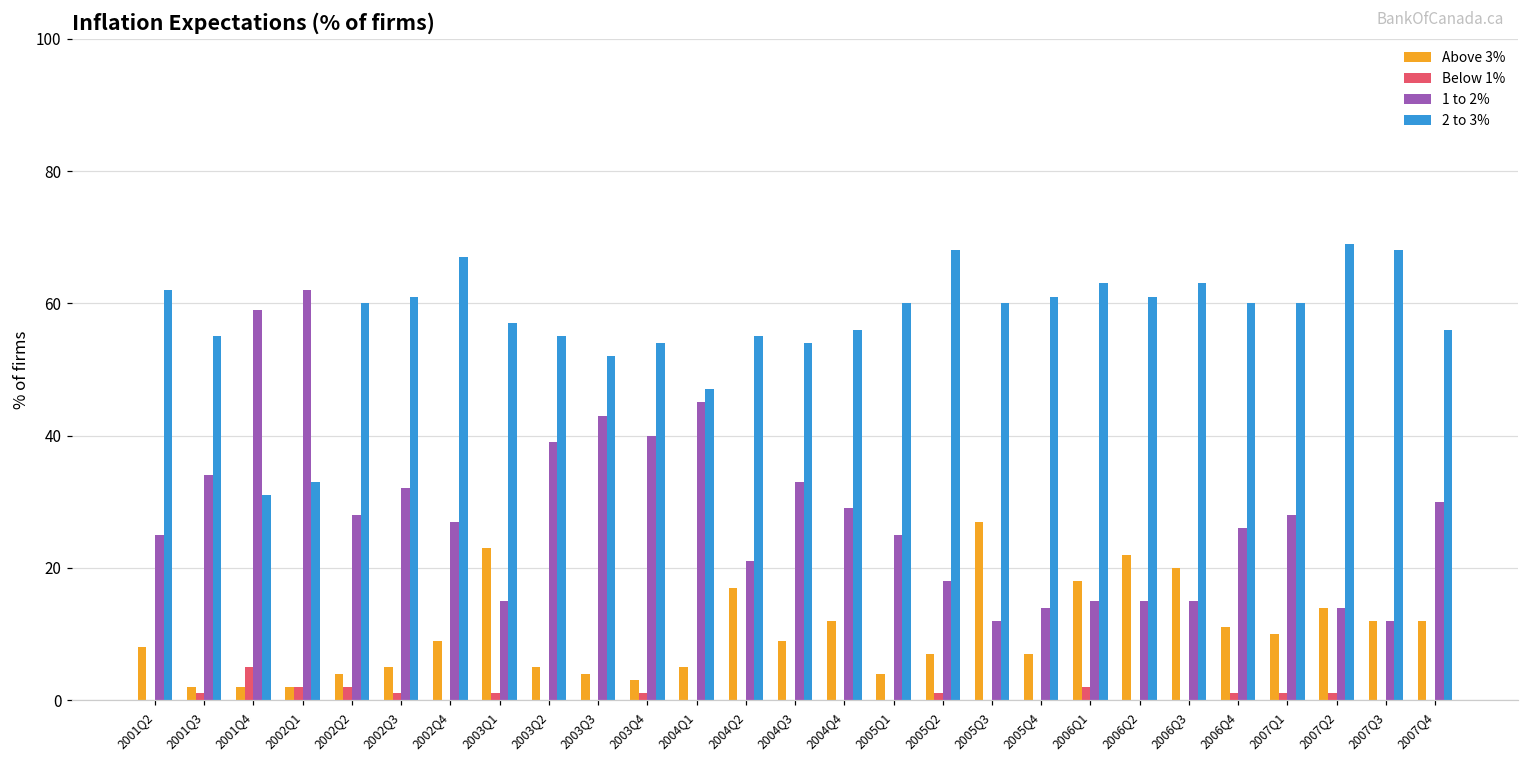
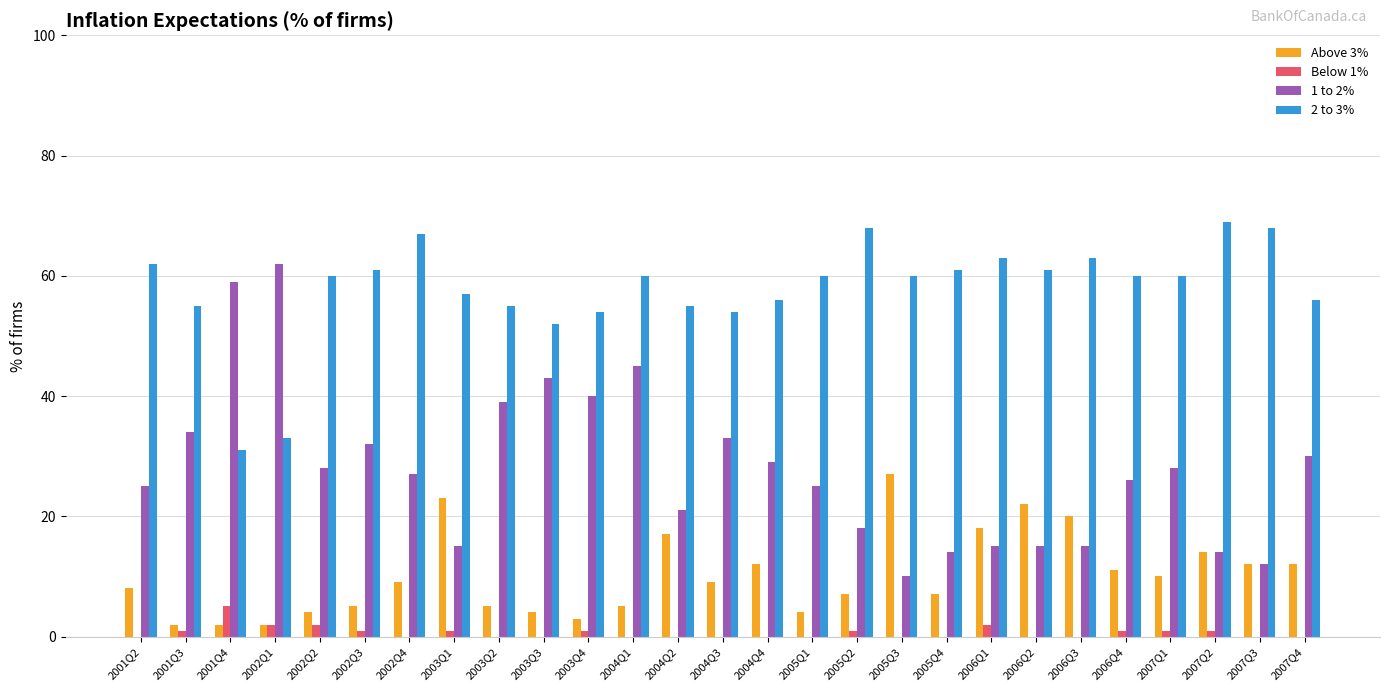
2 to 3%, 2004Q1: 47 -> 60
1 to 2%, 2005Q3: 12 -> 10
